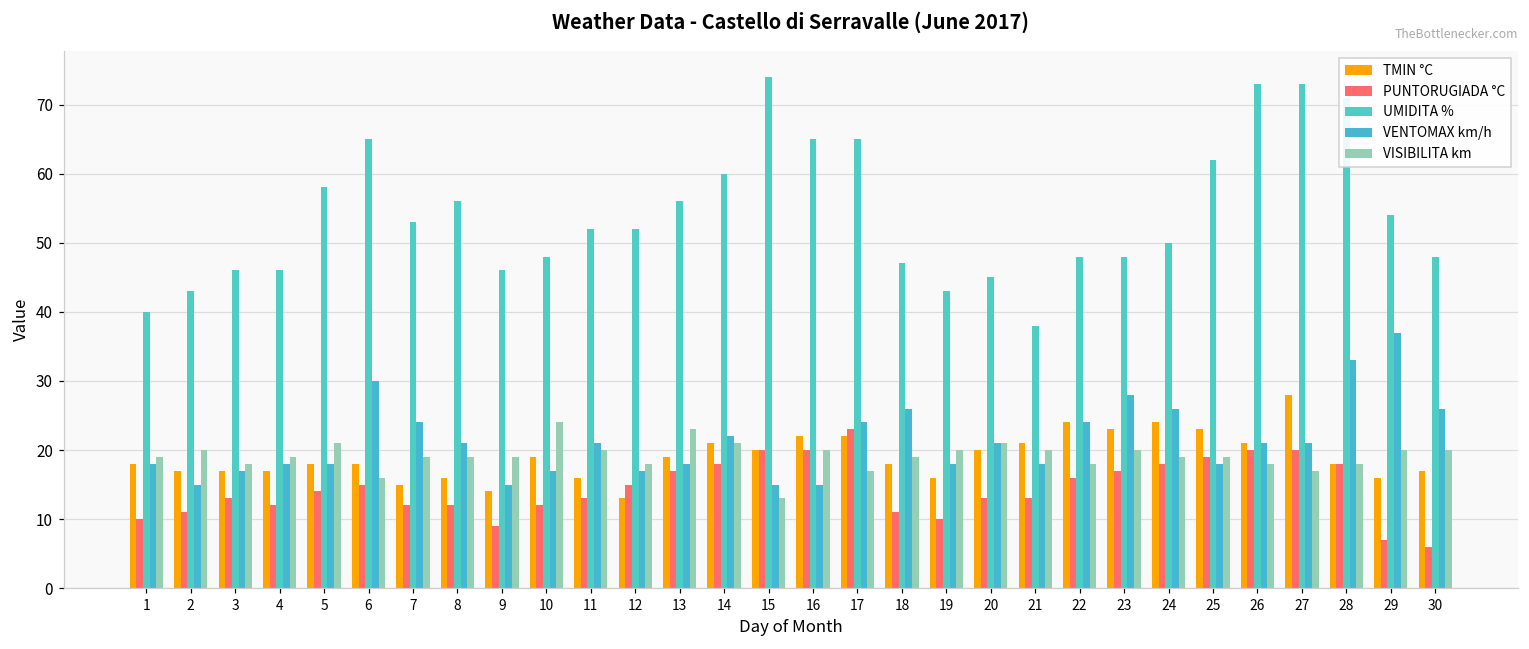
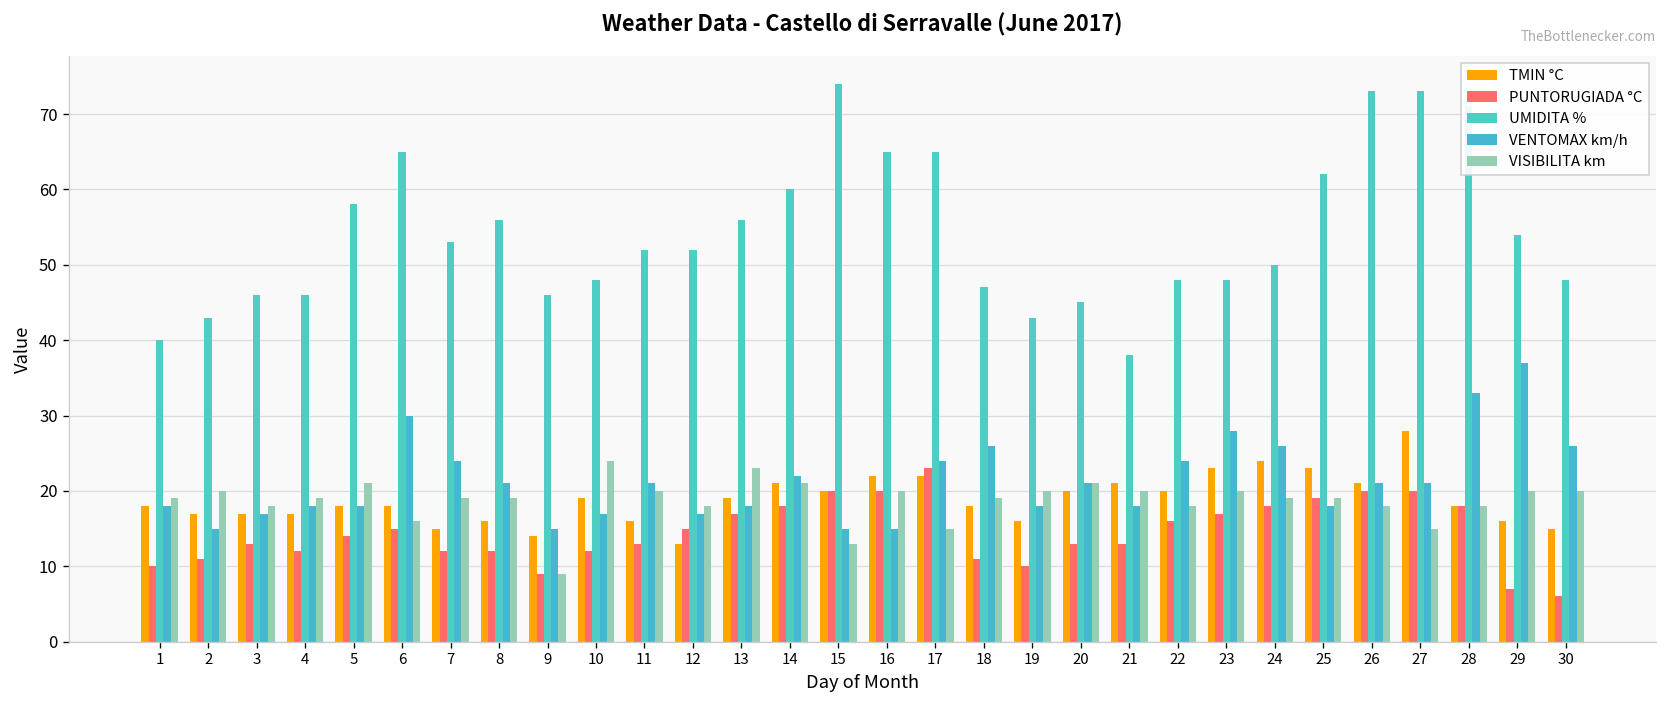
VISIBILITA km, 9: 19 -> 9
VISIBILITA km, 17: 17 -> 15
TMIN °C, 22: 24 -> 20
VISIBILITA km, 27: 17 -> 15
TMIN °C, 30: 17 -> 15
